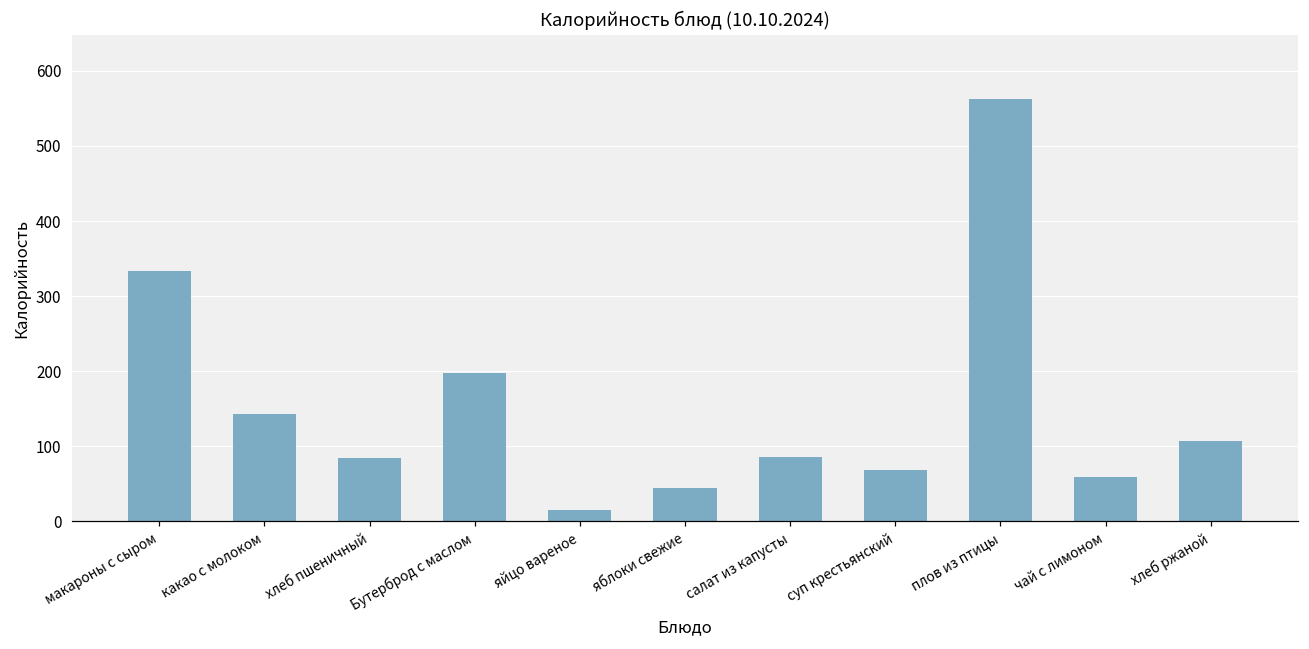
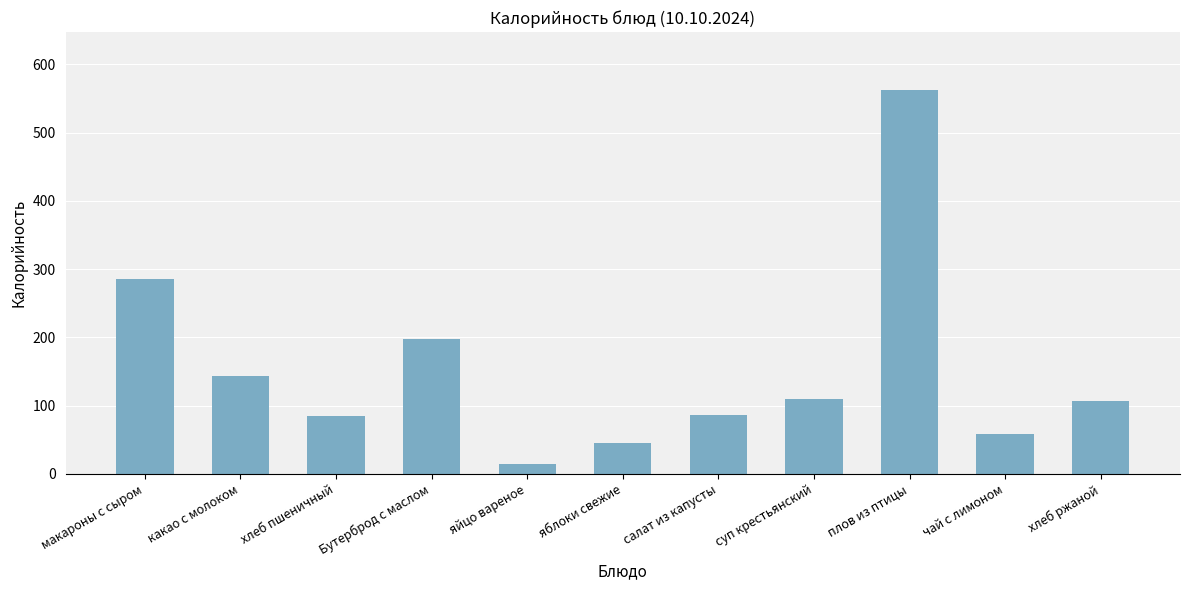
макароны с сыром: 330 -> 290
суп крестьянский: 70 -> 110
